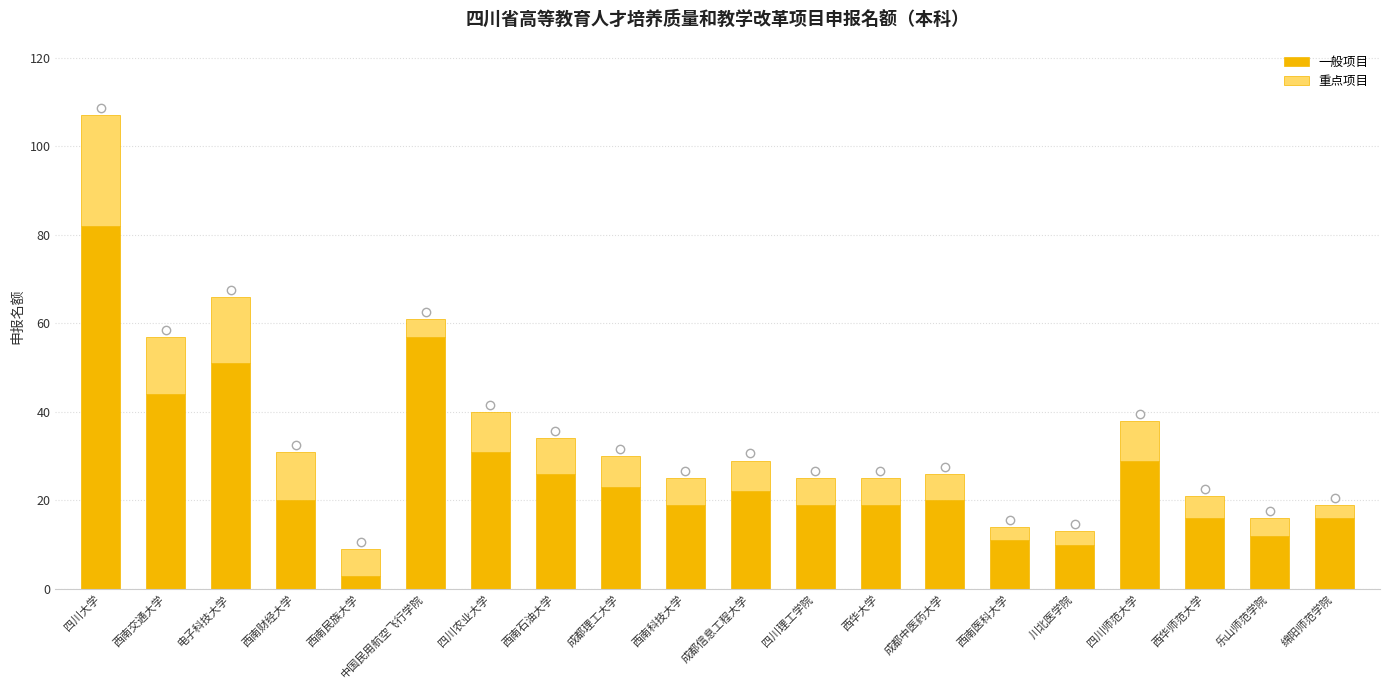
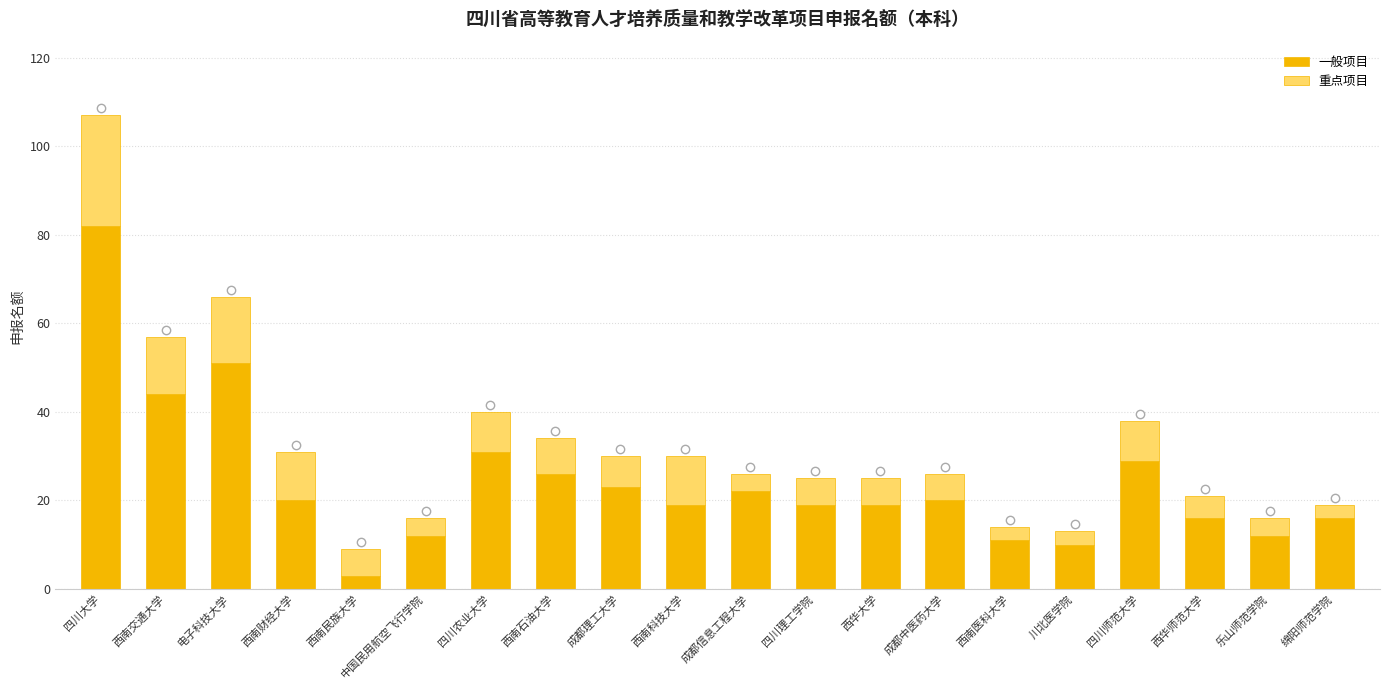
一般项目, 中国民用航空飞行学院: 57 -> 12
重点项目, 西南科技大学: 6 -> 11
重点项目, 成都信息工程大学: 7 -> 4
